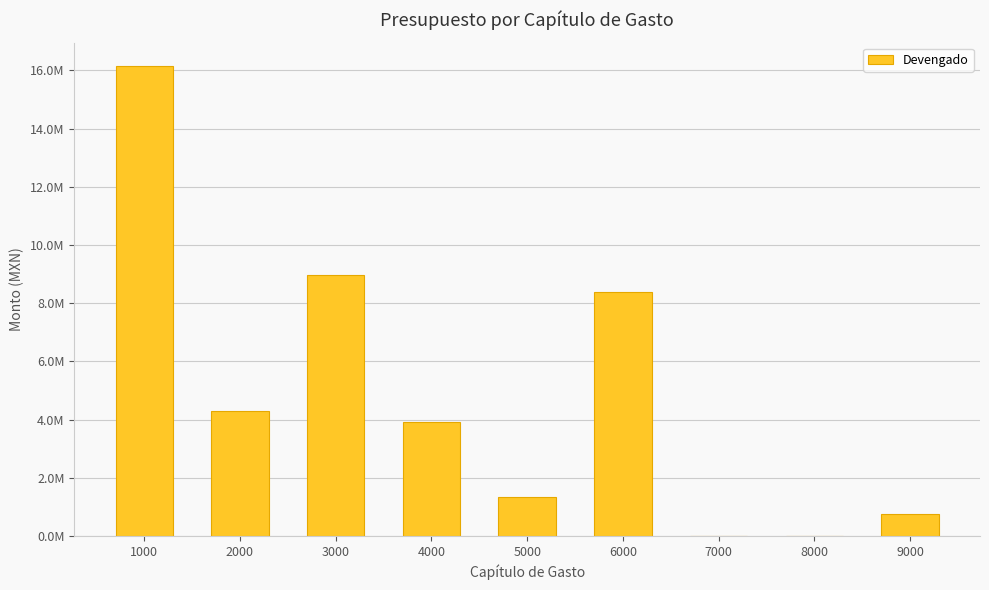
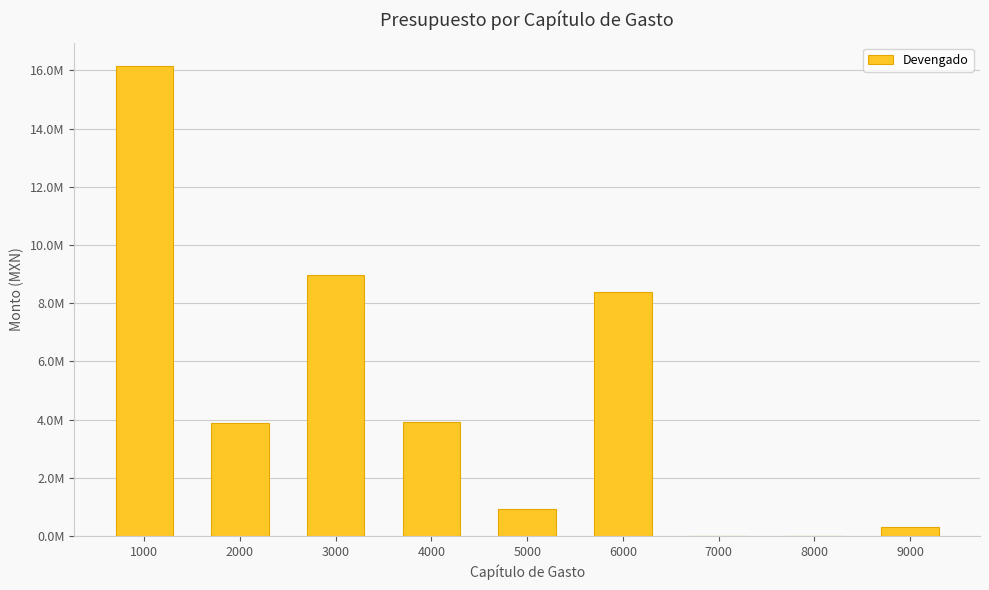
2000: 4300000 -> 3900000
5000: 1400000 -> 900000
9000: 800000 -> 300000
